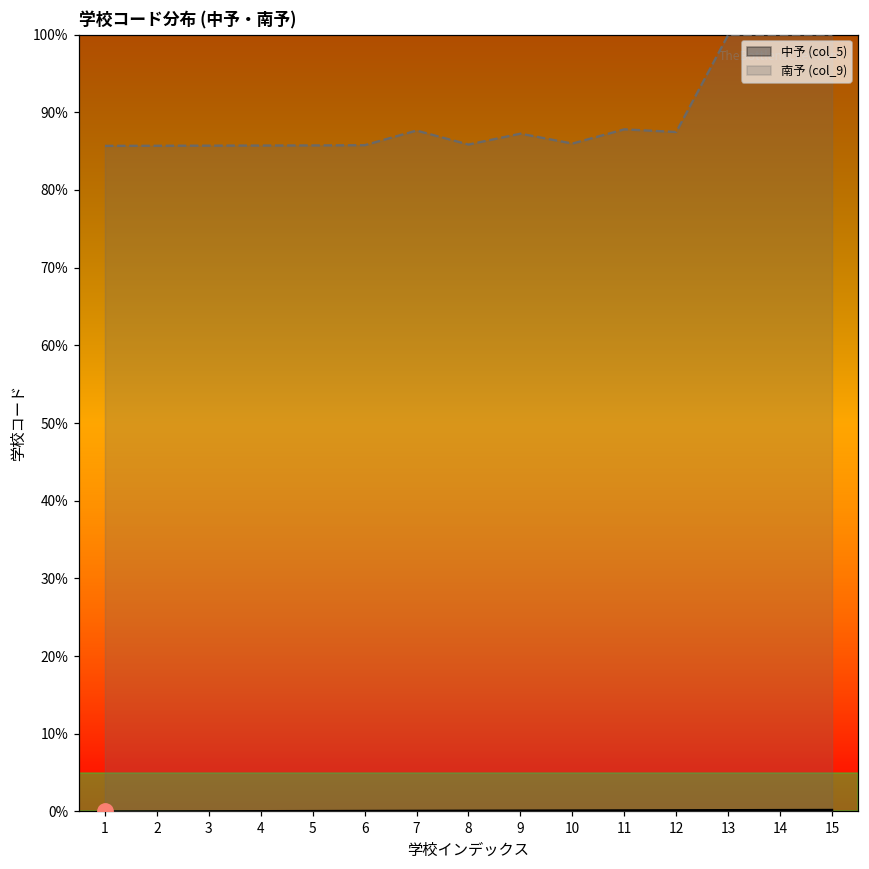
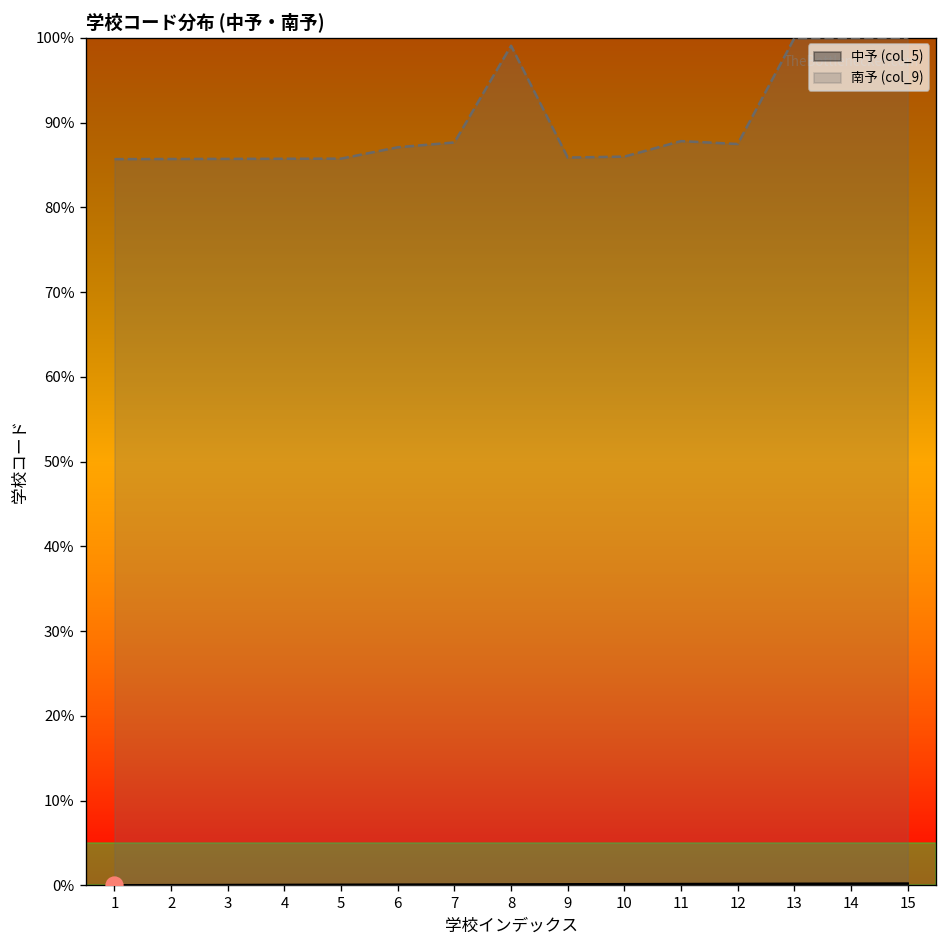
南予 (col_9), 6: 86% -> 87%
南予 (col_9), 8: 86% -> 99%
南予 (col_9), 9: 87% -> 86%
